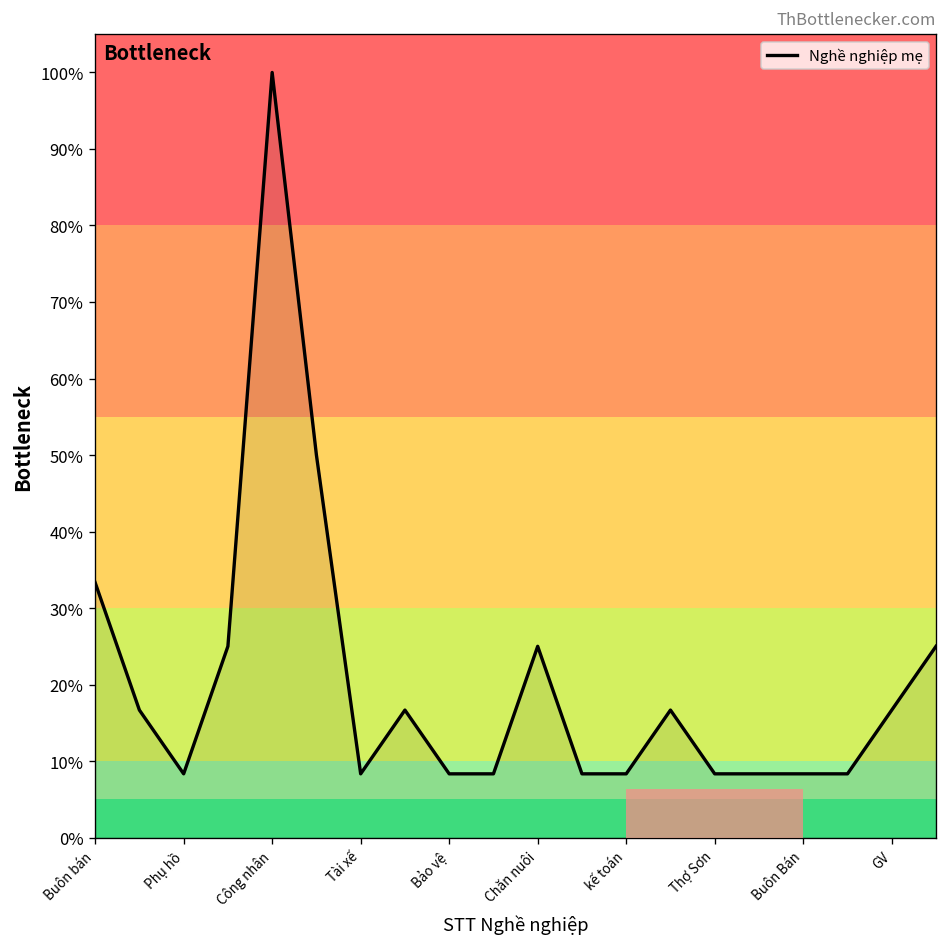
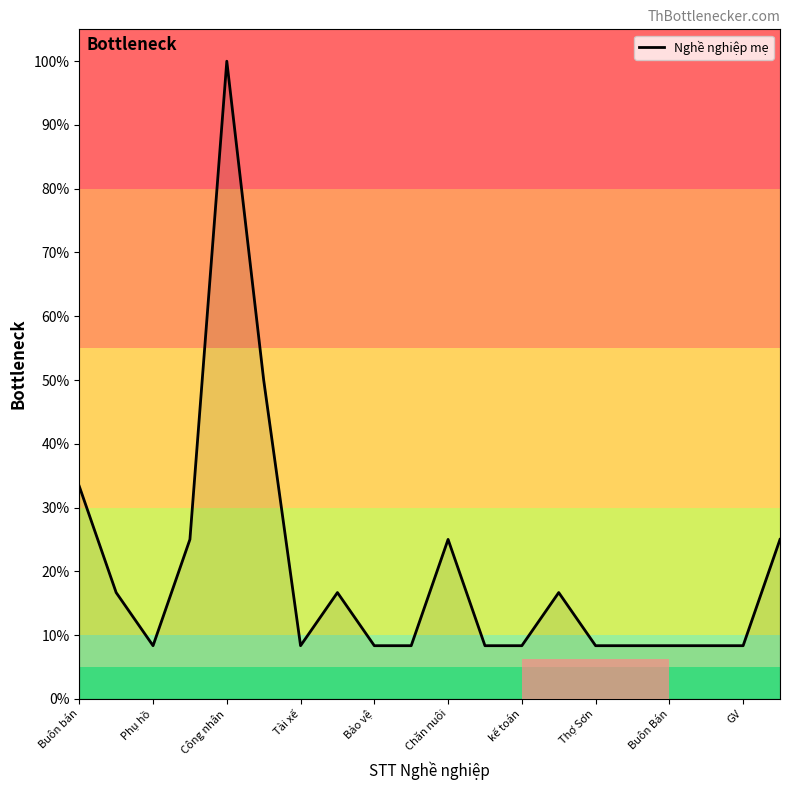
GV: 17% -> 8%
